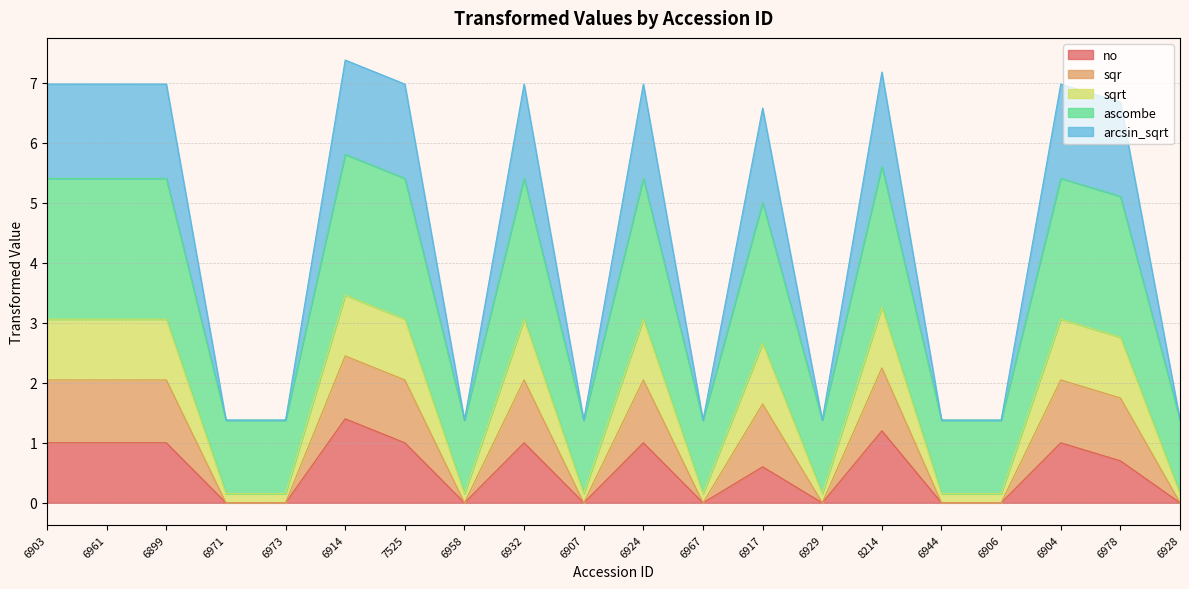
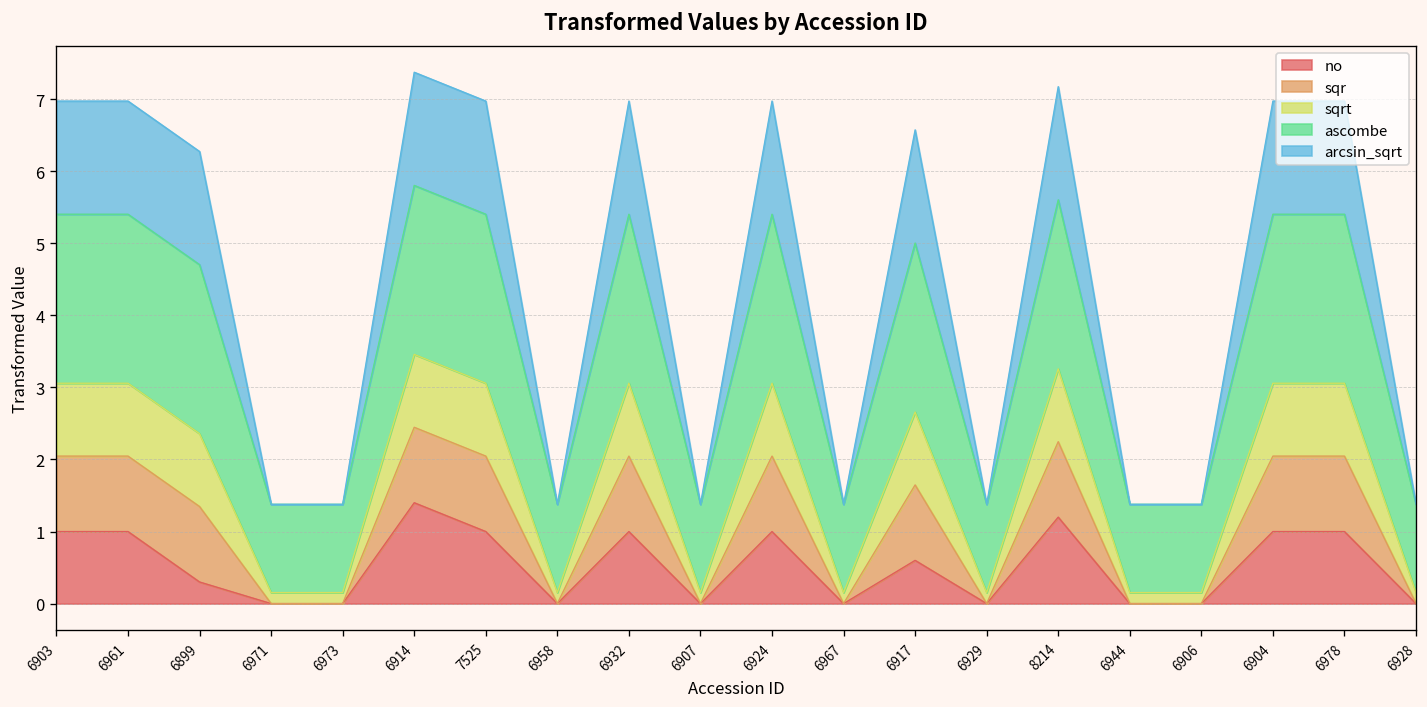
no, 6899: 1.0 -> 0.3
no, 6978: 0.7 -> 1.0
